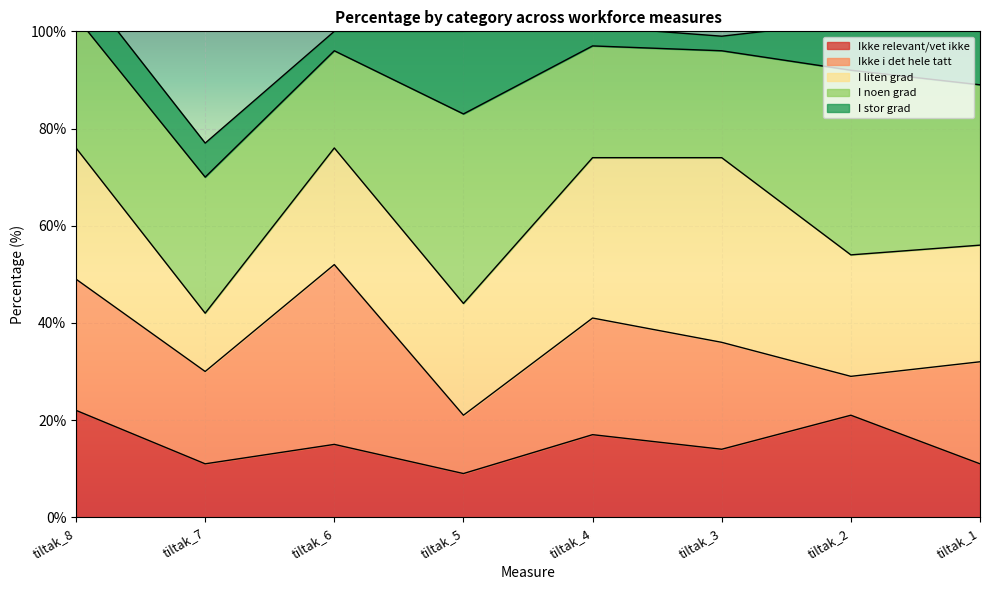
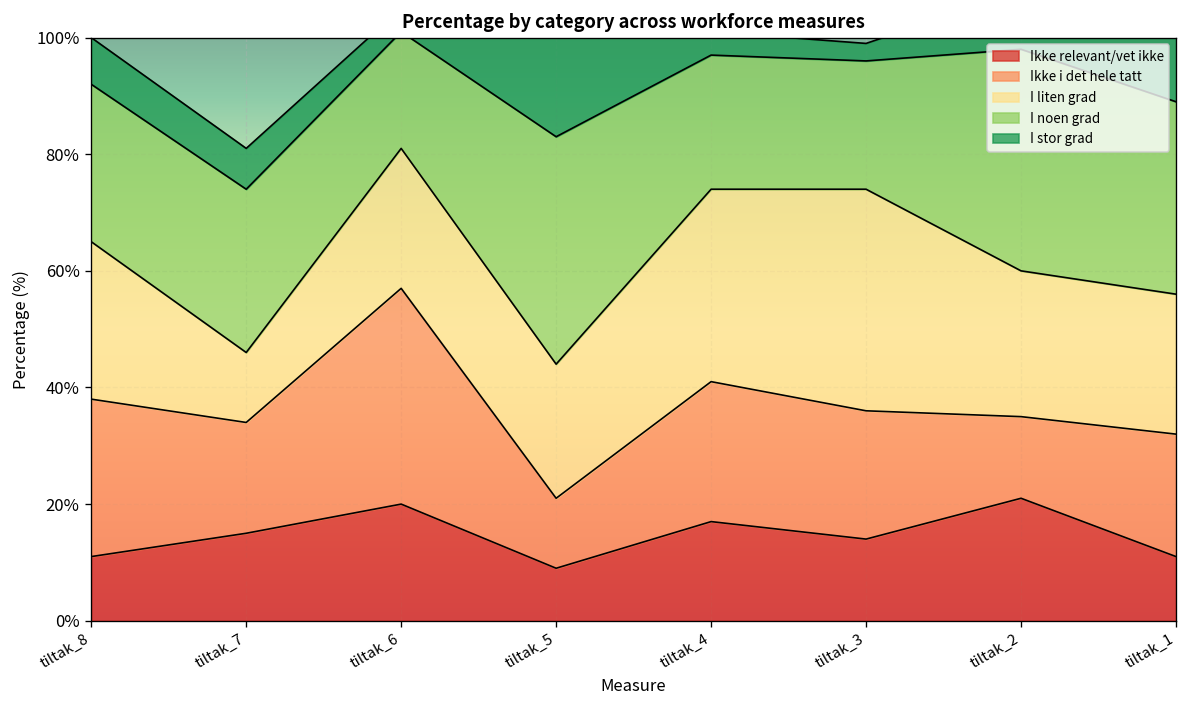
Ikke relevant/vet ikke, tiltak_8: 22% -> 11%
Ikke relevant/vet ikke, tiltak_7: 11% -> 15%
Ikke relevant/vet ikke, tiltak_6: 15% -> 20%
Ikke i det hele tatt, tiltak_2: 8% -> 14%
